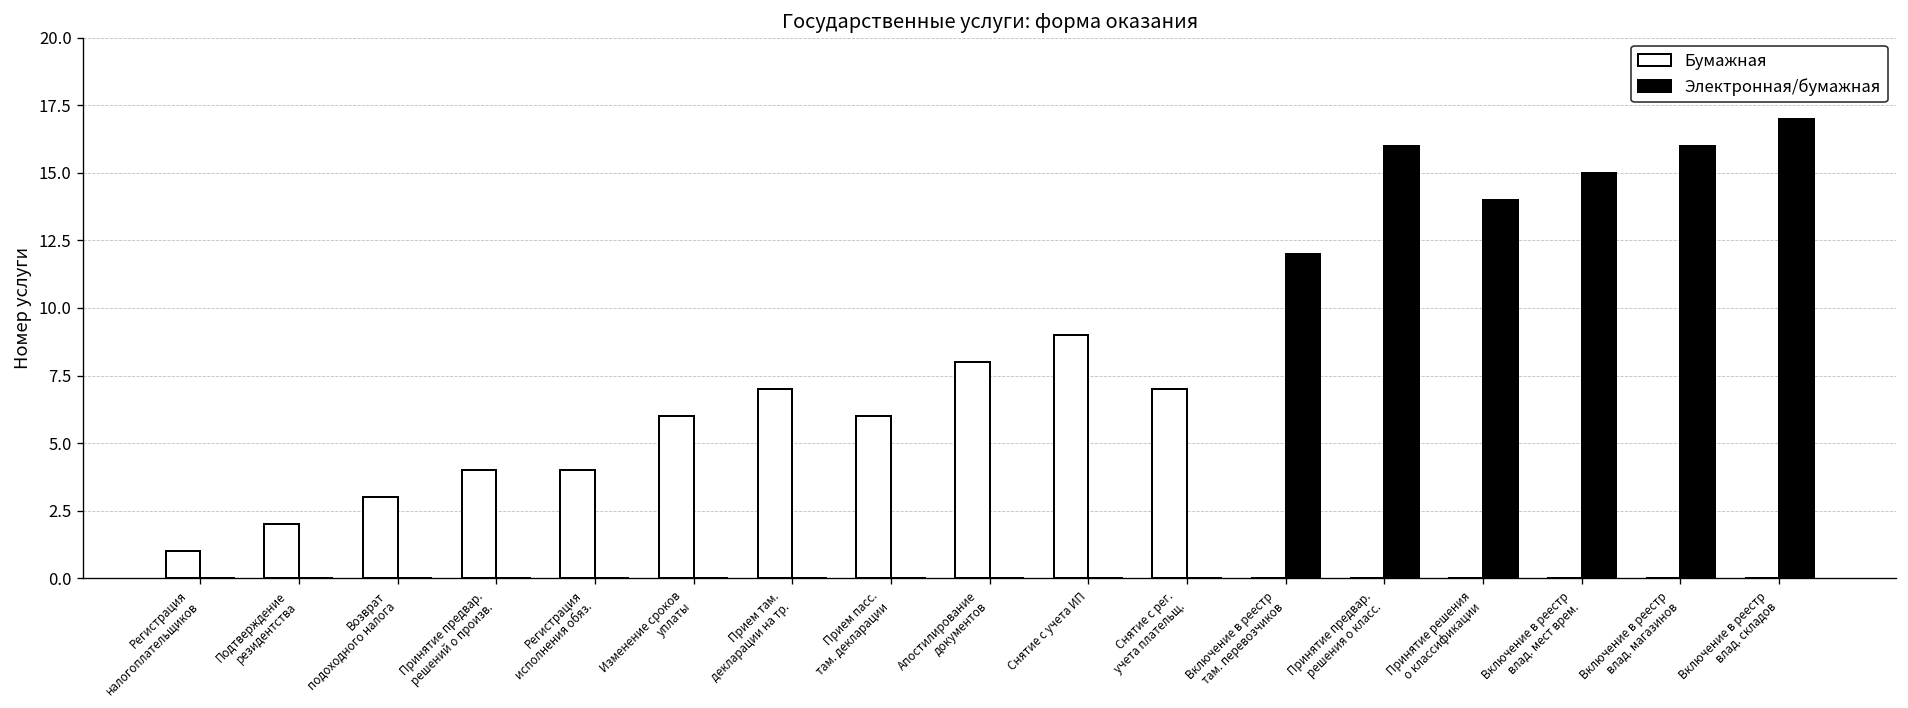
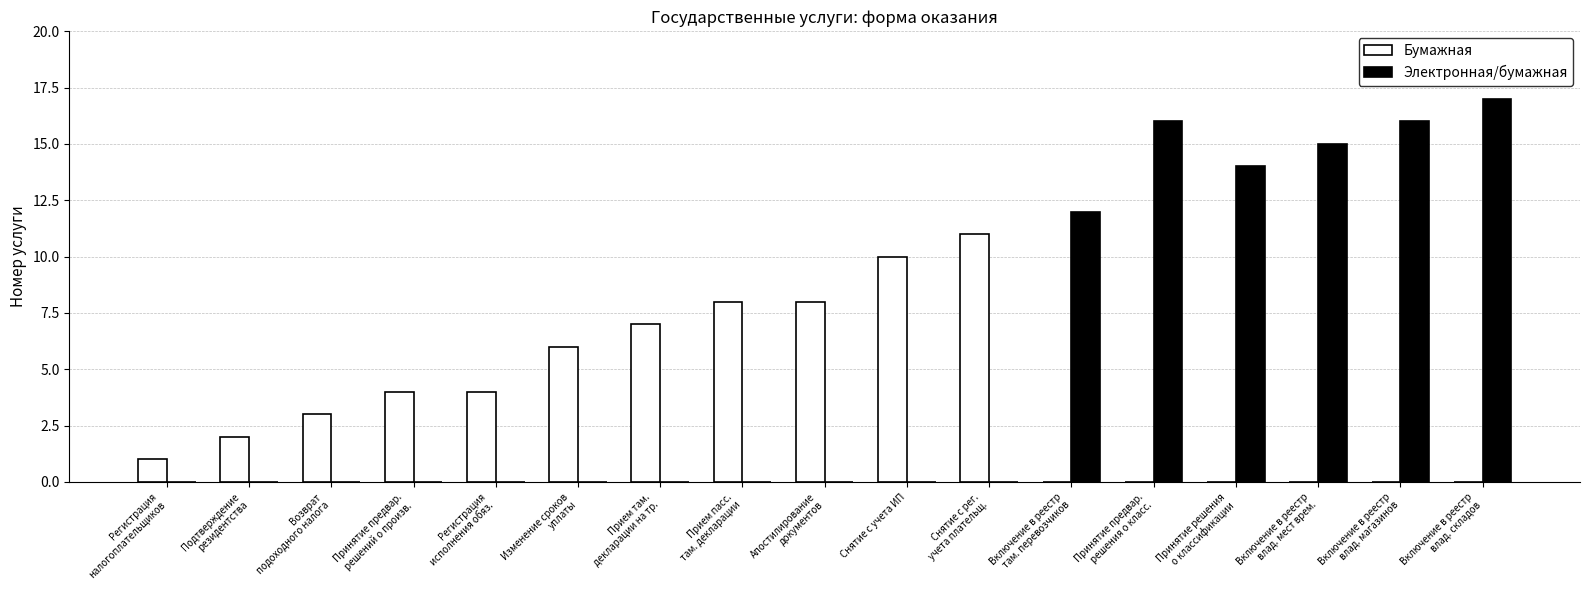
Бумажная, Прием пасс. там. декларации: 6 -> 8
Бумажная, Снятие с учета ИП: 9 -> 10
Бумажная, Снятие с рег. учета плательщ.: 7 -> 11
